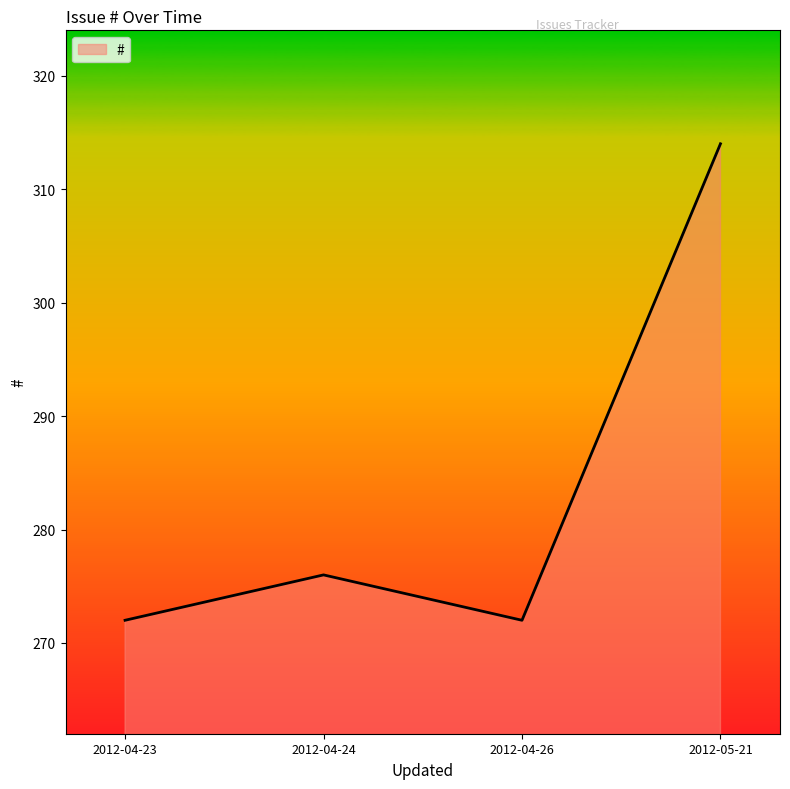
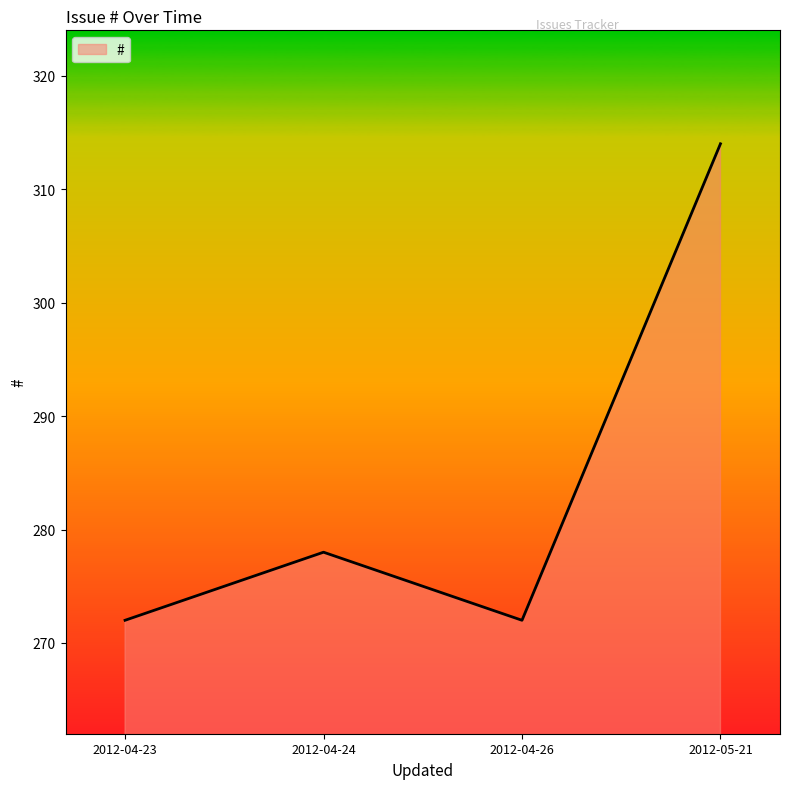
2012-04-24: 276 -> 278
